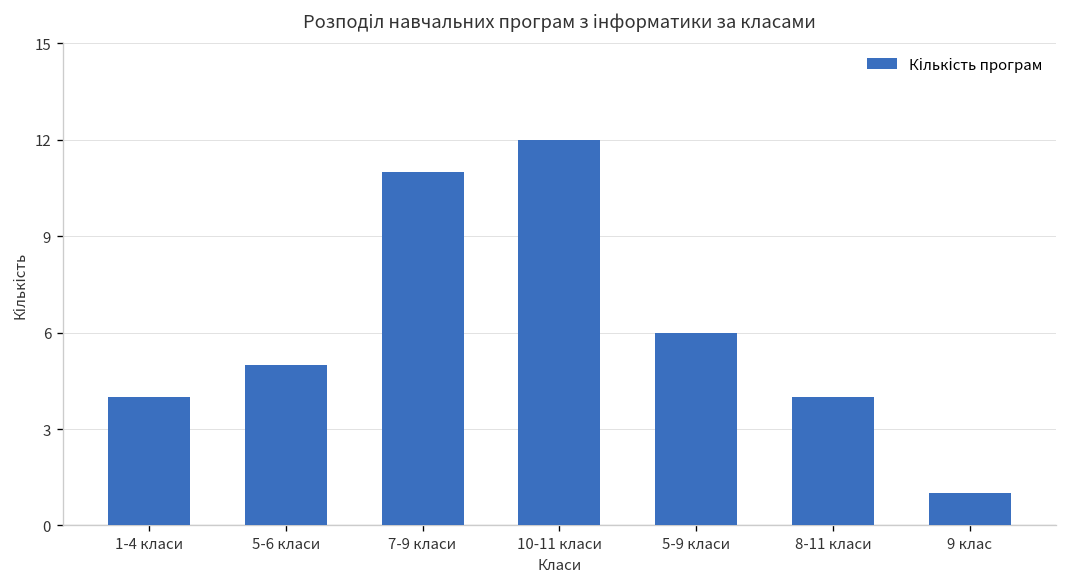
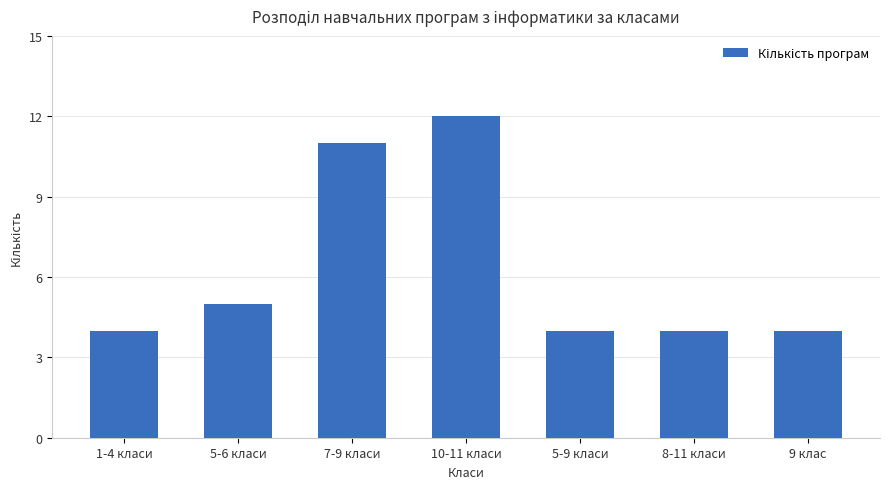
5-9 класи: 6 -> 4
9 клас: 1 -> 4
